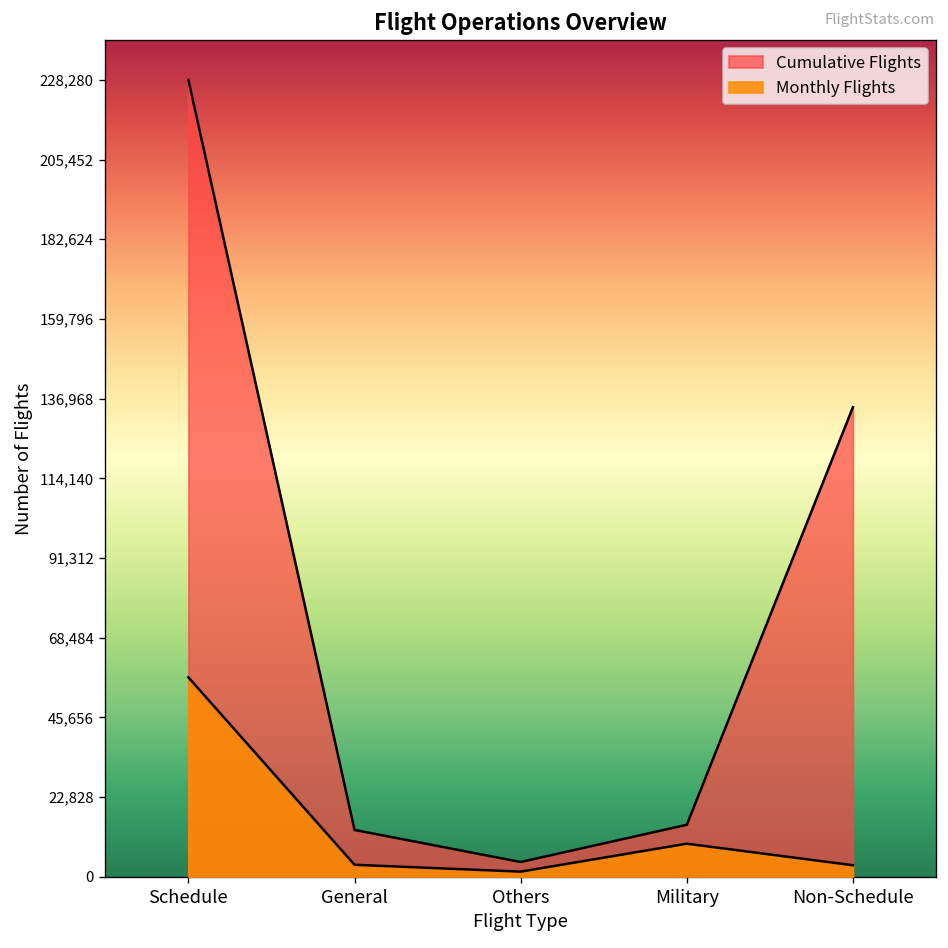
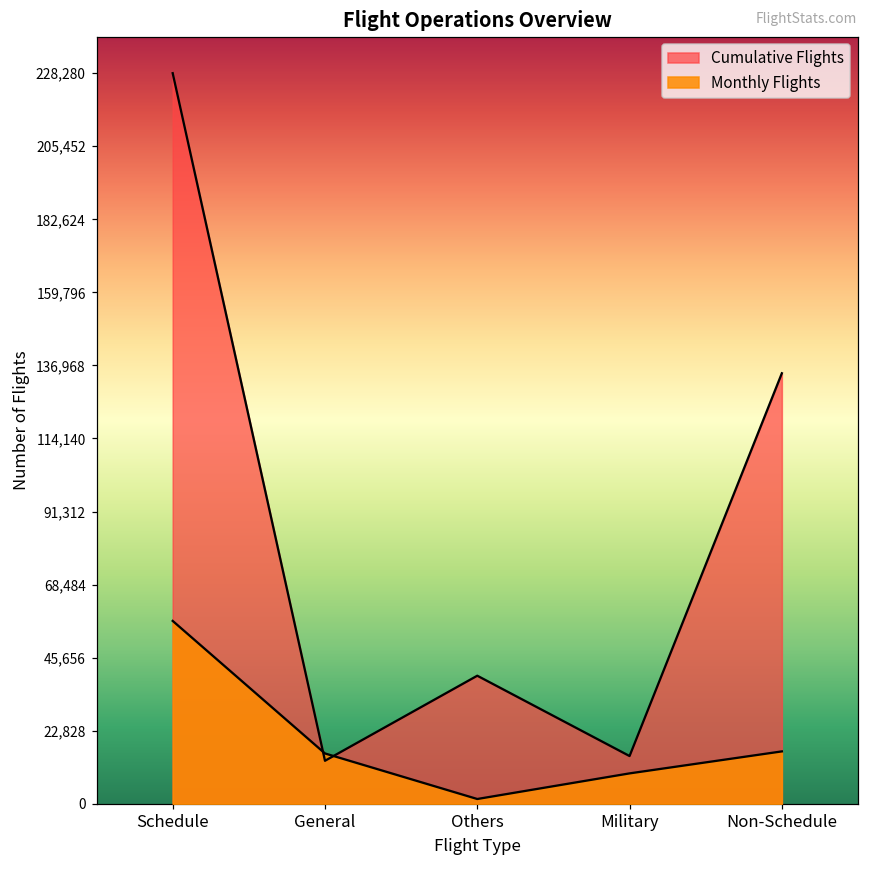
Monthly Flights, General: 3,000 -> 16,000
Cumulative Flights, Others: 4,000 -> 40,000
Monthly Flights, Non-Schedule: 3,000 -> 16,000
